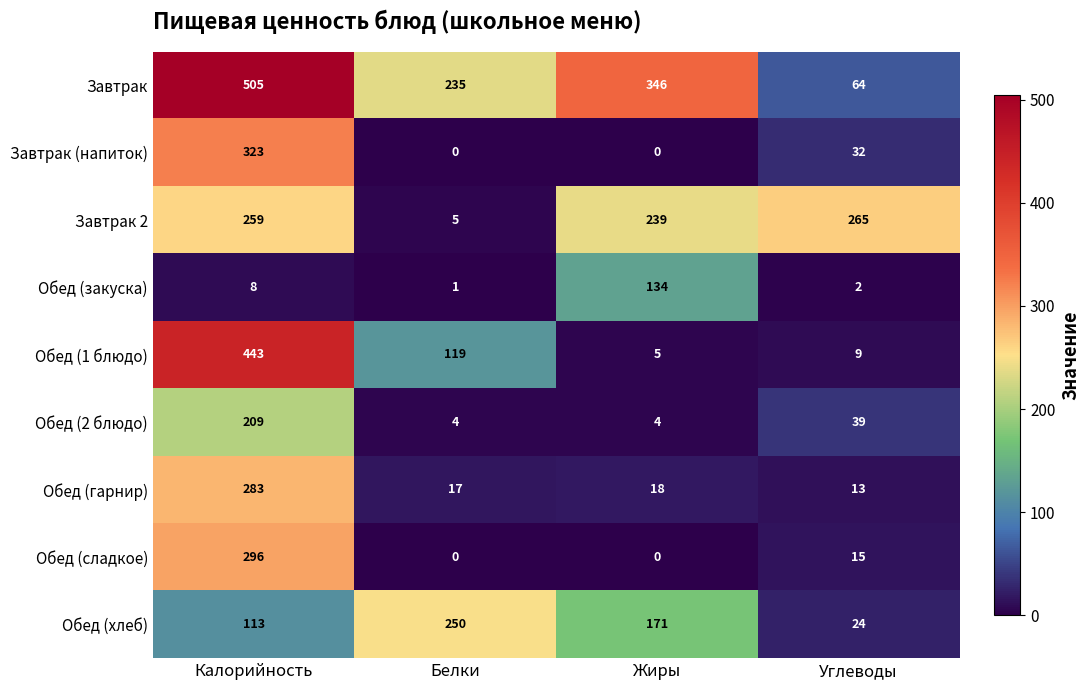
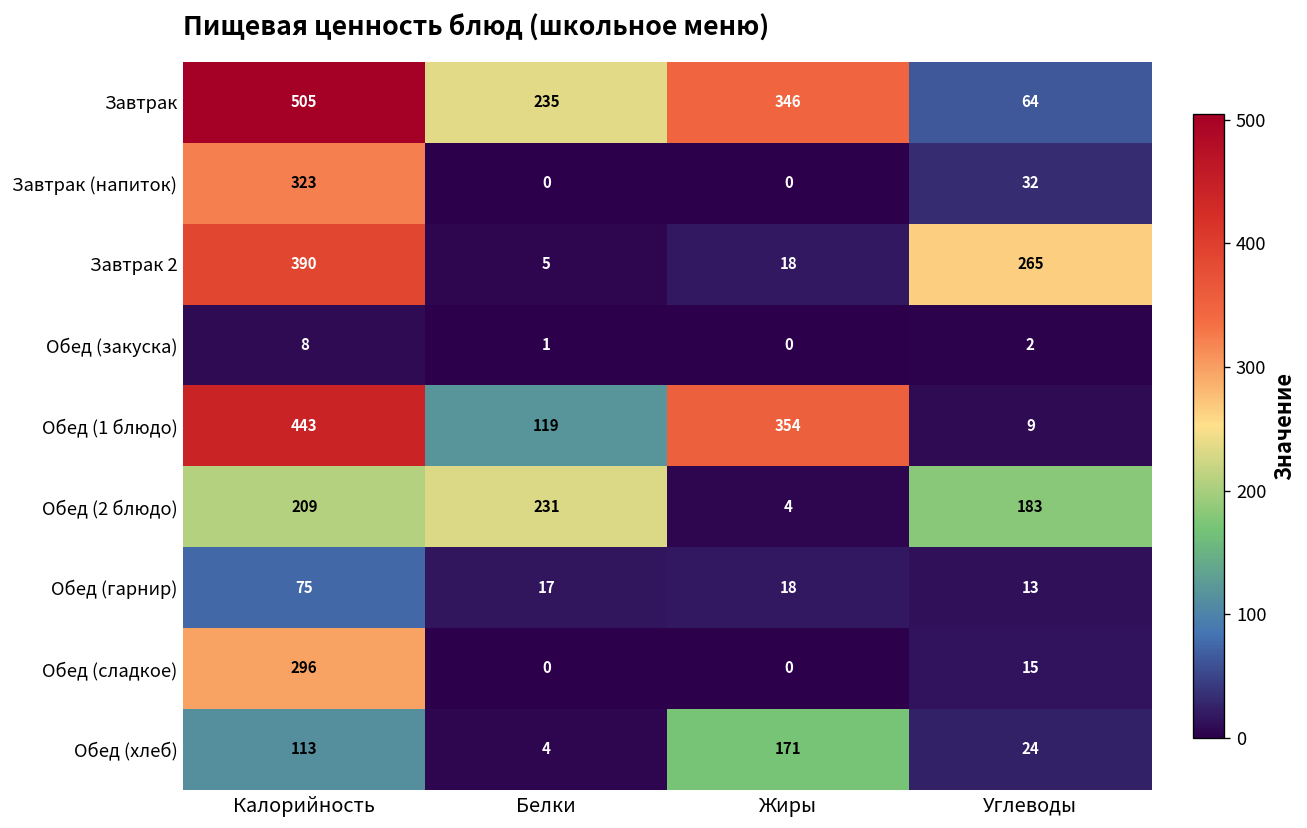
Завтрак 2, Калорийность: 259 -> 390
Завтрак 2, Жиры: 239 -> 18
Обед (закуска), Жиры: 134 -> 0
Обед (1 блюдо), Жиры: 5 -> 354
Обед (2 блюдо), Белки: 4 -> 231
Обед (2 блюдо), Углеводы: 39 -> 183
Обед (гарнир), Калорийность: 283 -> 75
Обед (хлеб), Белки: 250 -> 4
